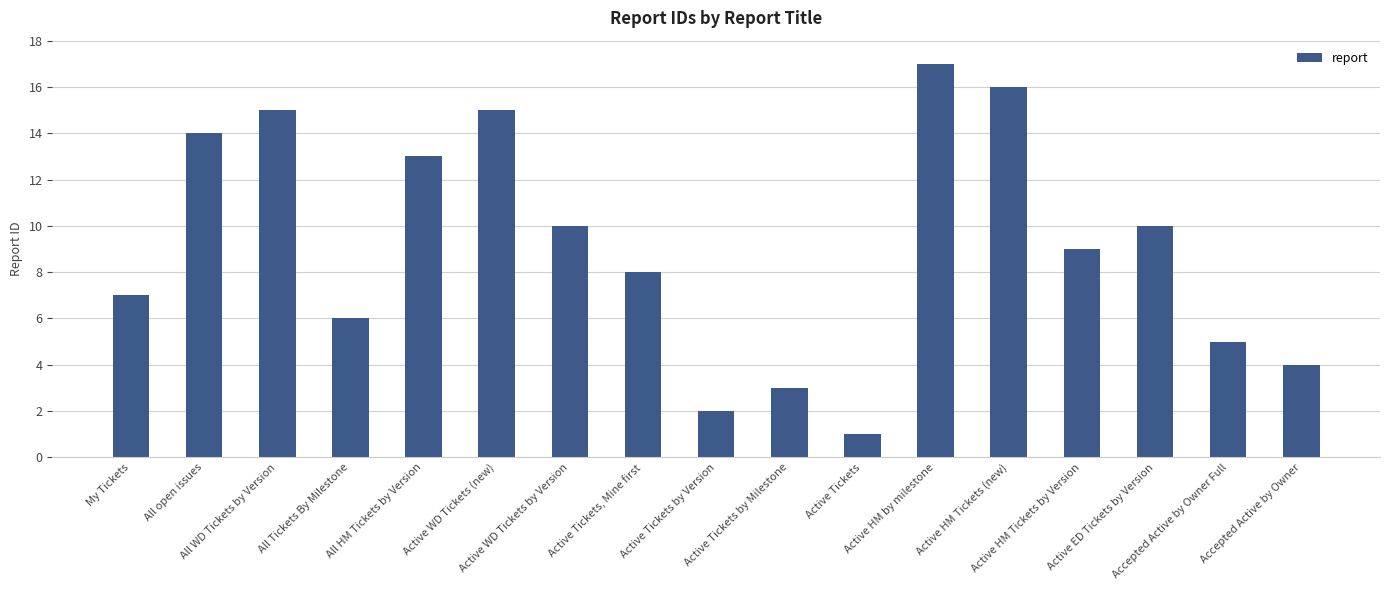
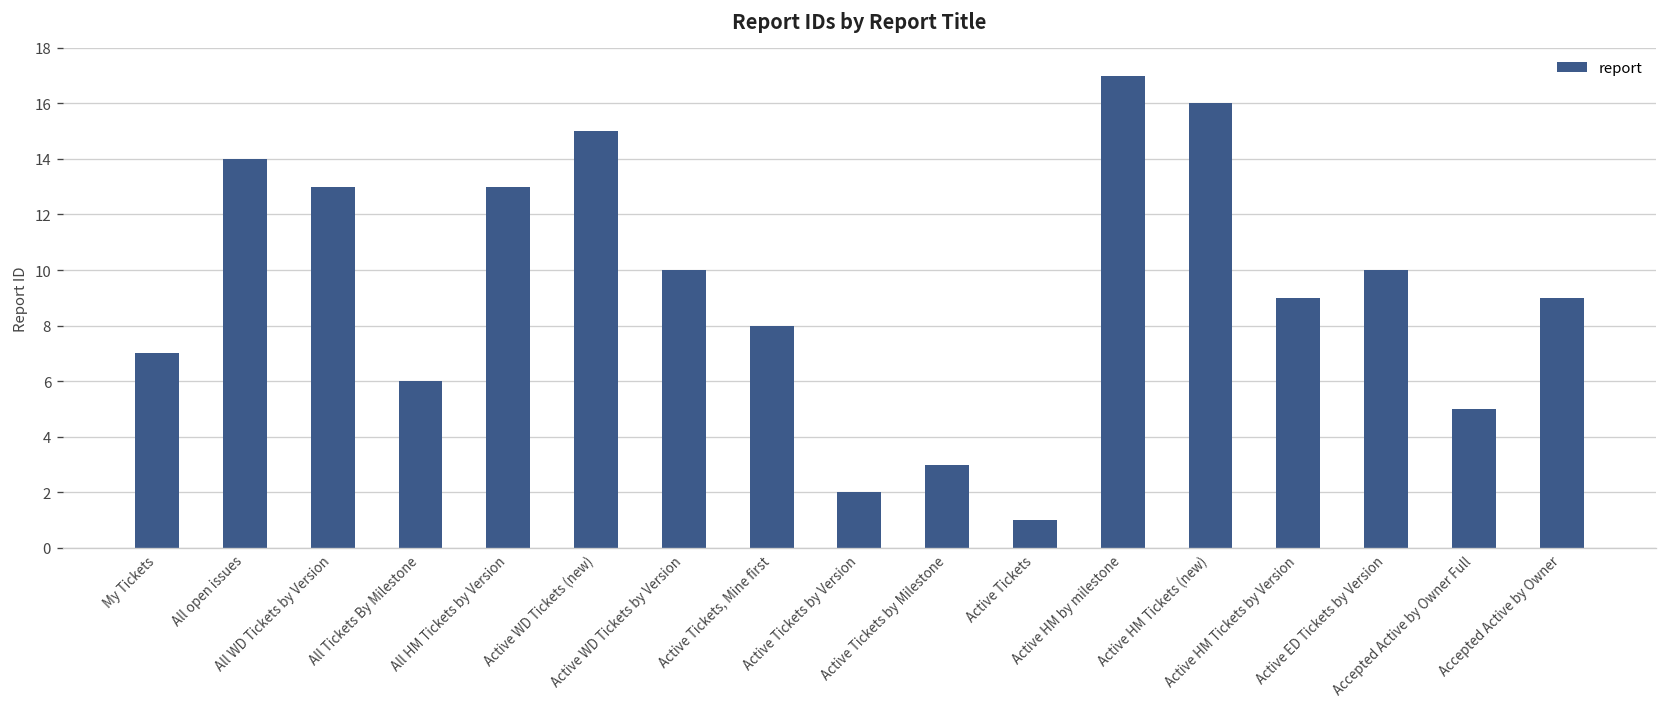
All WD Tickets by Version: 15 -> 13
Accepted Active by Owner: 4 -> 9
